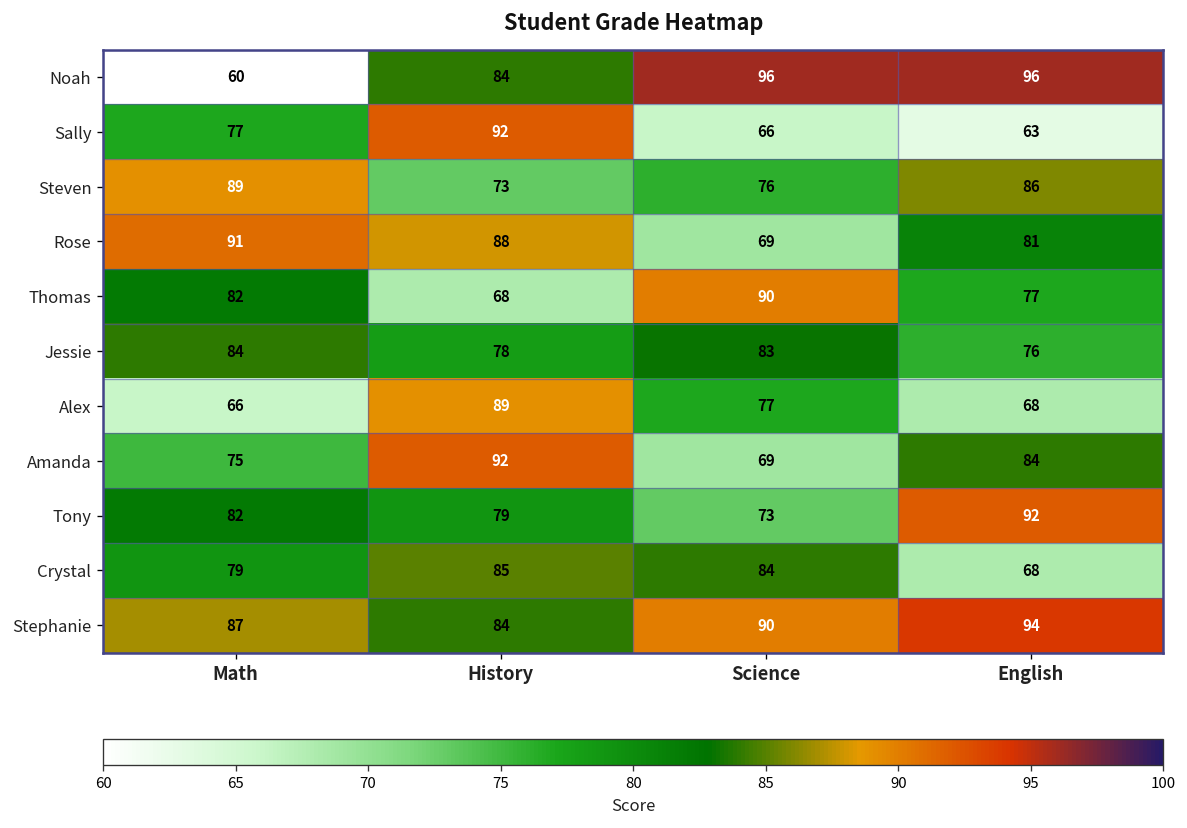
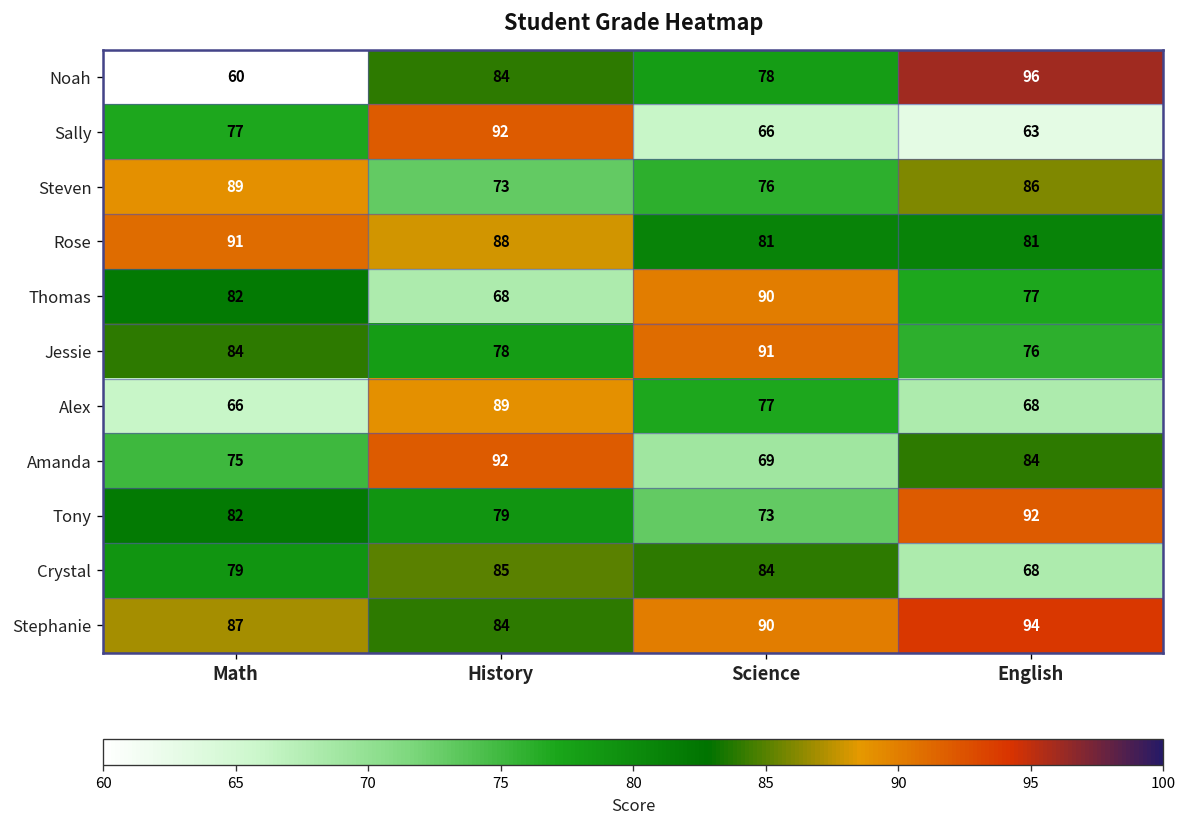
Noah, Science: 96 -> 78
Rose, Science: 69 -> 81
Jessie, Science: 83 -> 91
